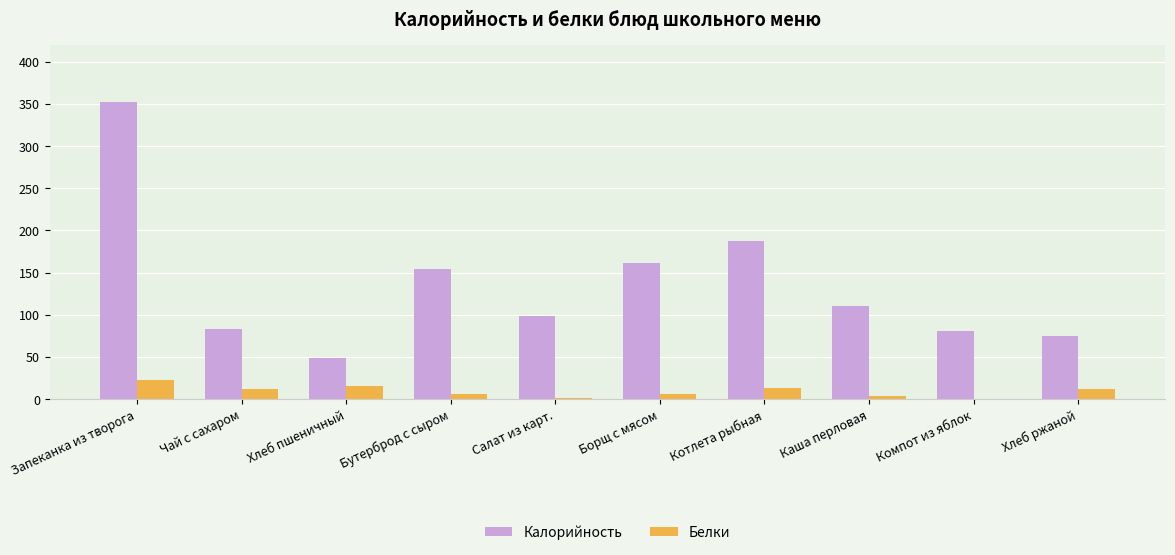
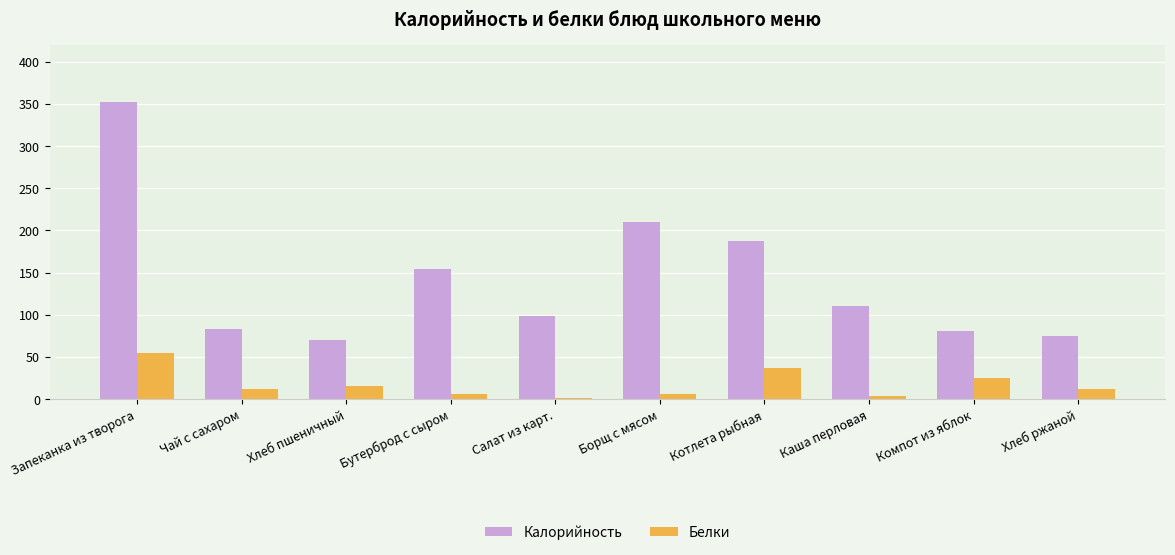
Белки, Запеканка из творога: 20 -> 60
Калорийность, Хлеб пшеничный: 50 -> 70
Калорийность, Борщ с мясом: 160 -> 210
Белки, Котлета рыбная: 10 -> 40
Белки, Компот из яблок: 0 -> 20
